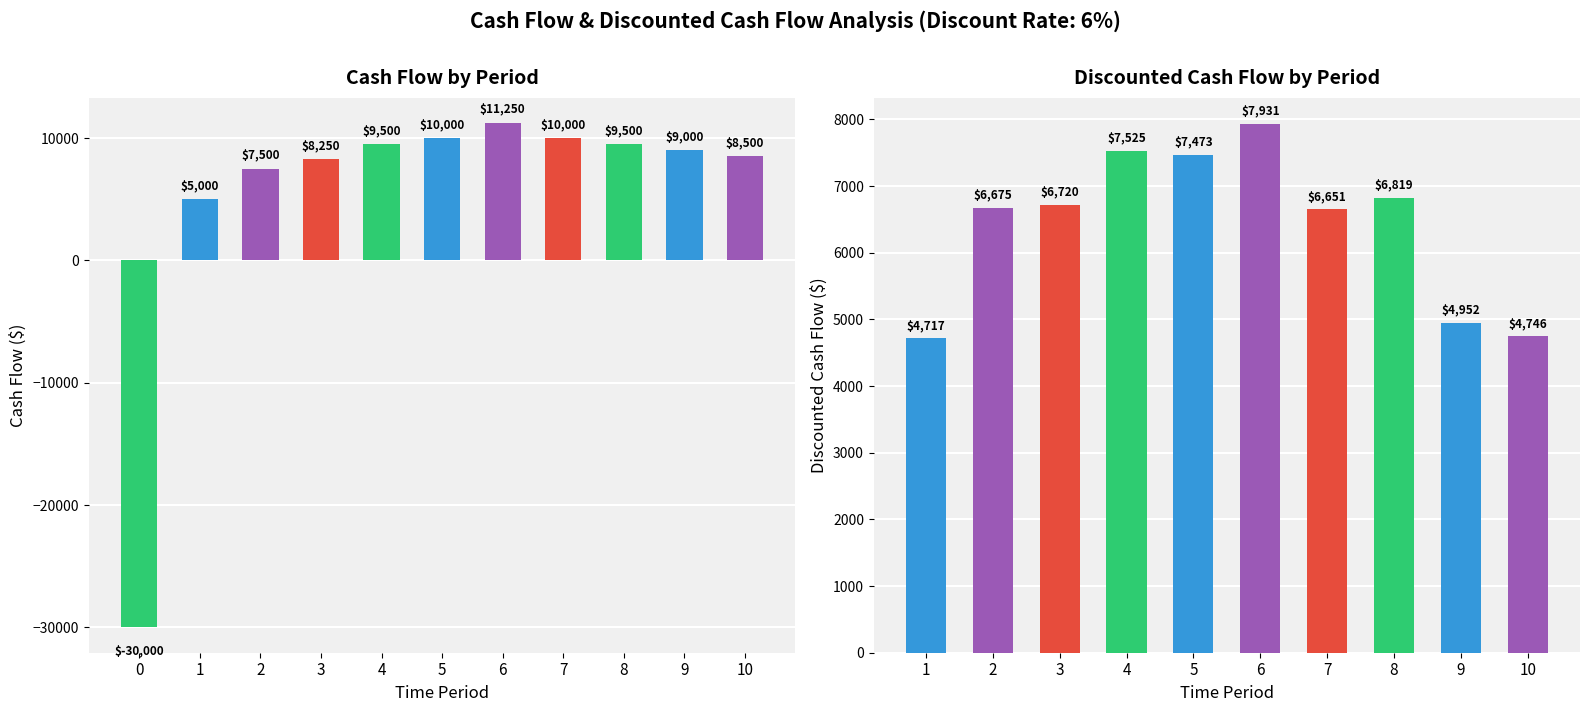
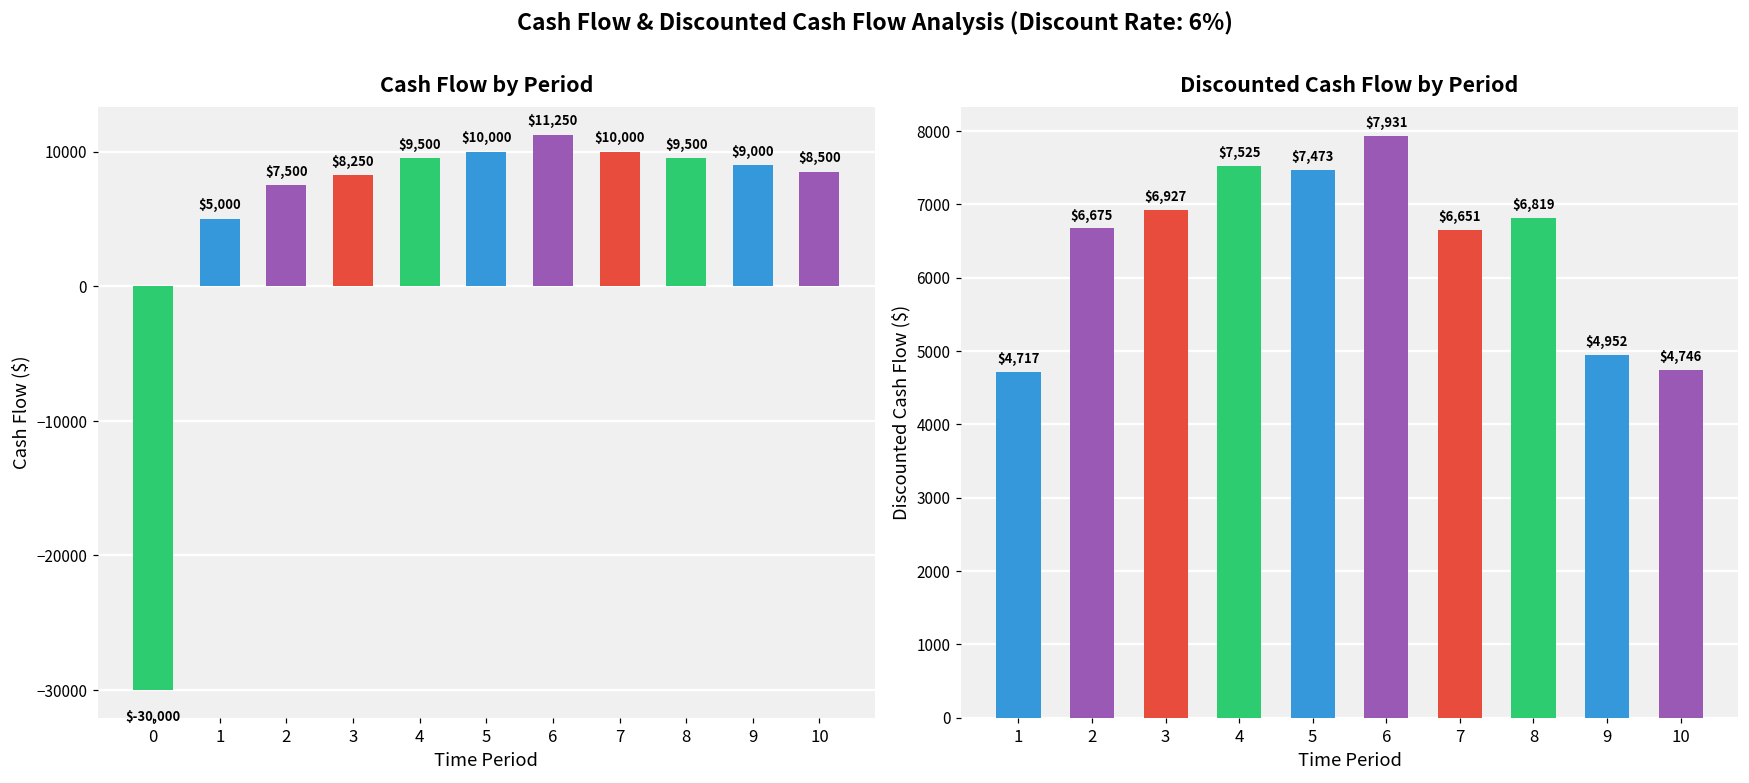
Discounted Cash Flow by Period, 3: $6,720 -> $6,927
